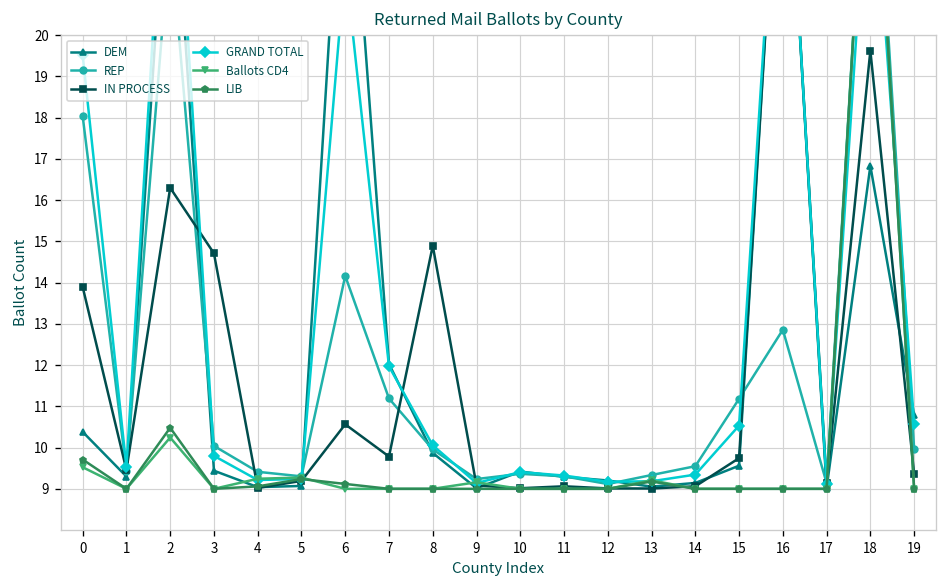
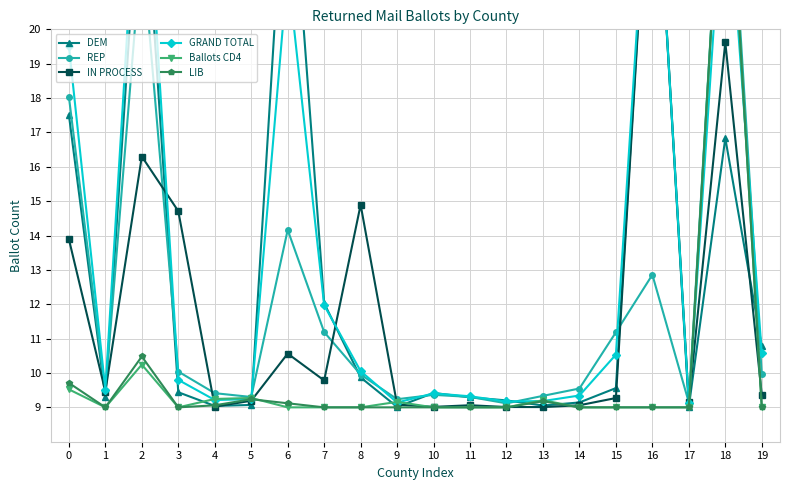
DEM, 0: 10.4 -> 17.5
IN PROCESS, 15: 9.7 -> 9.3
